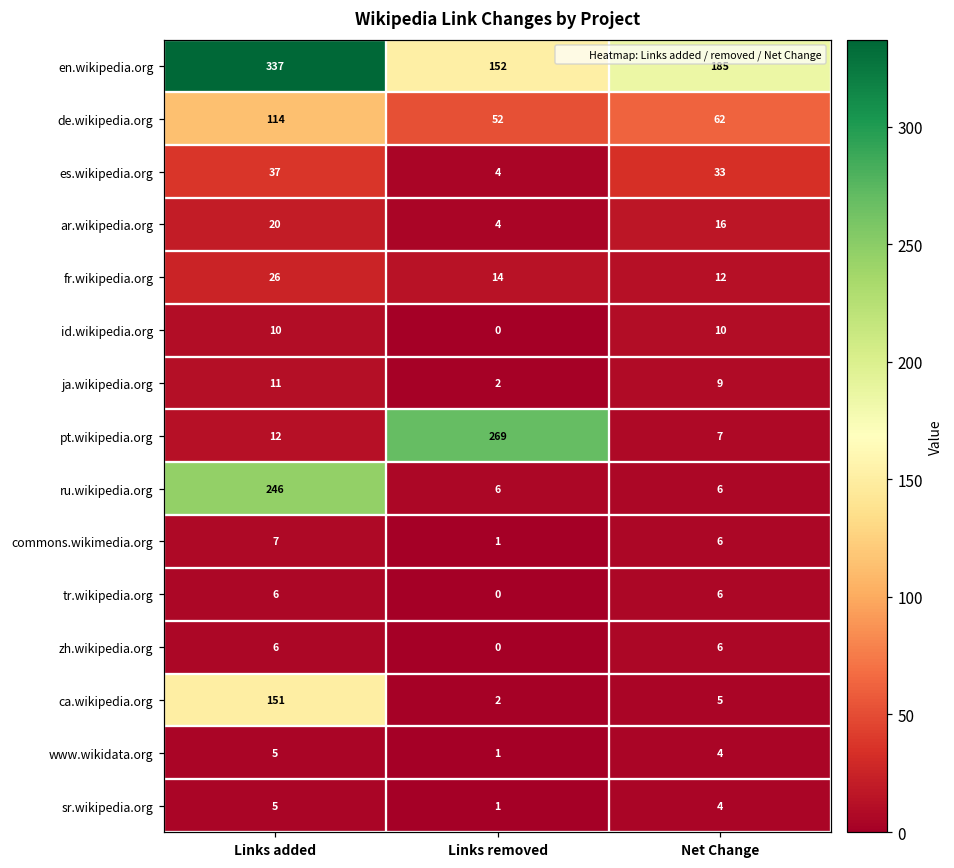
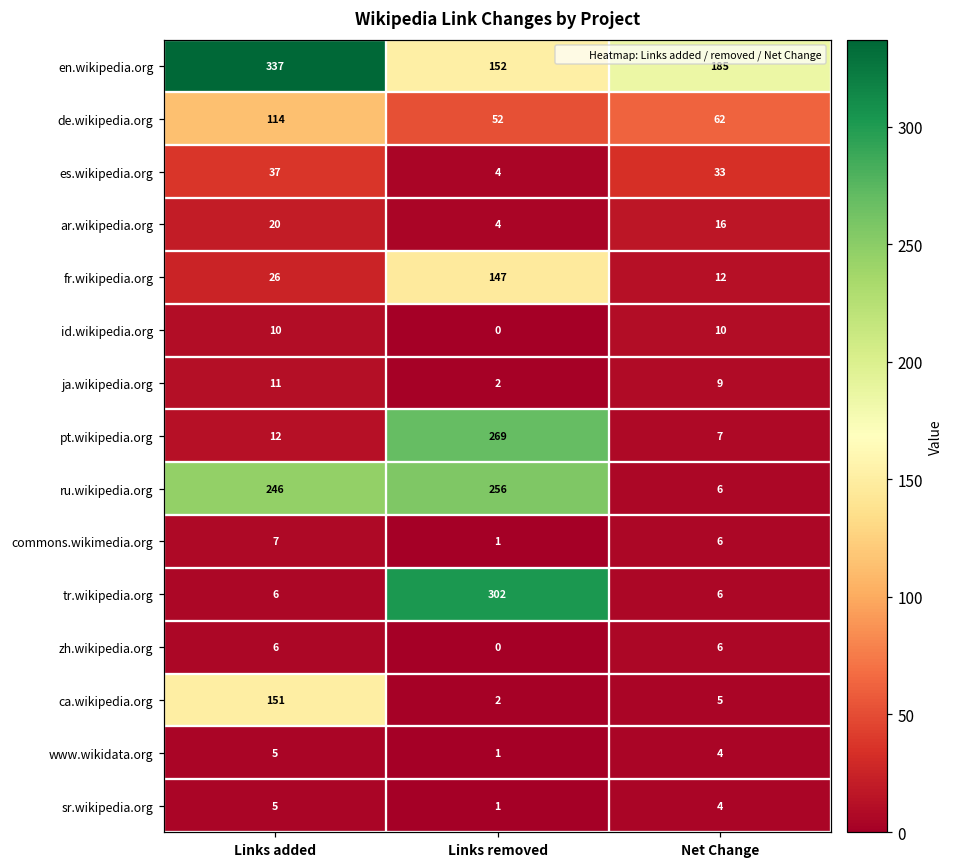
fr.wikipedia.org, Links removed: 14 -> 147
ru.wikipedia.org, Links removed: 6 -> 256
tr.wikipedia.org, Links removed: 0 -> 302
